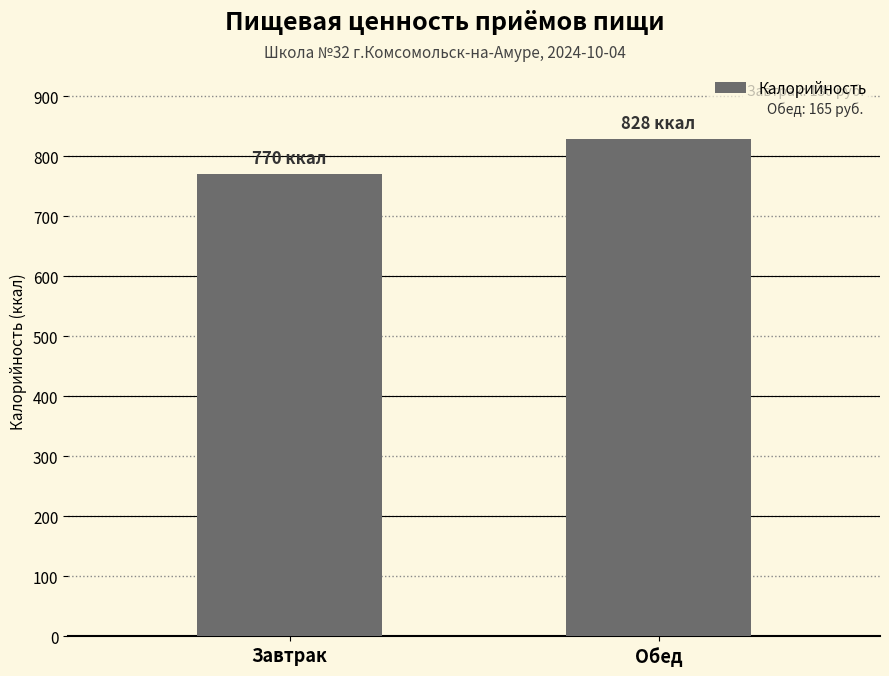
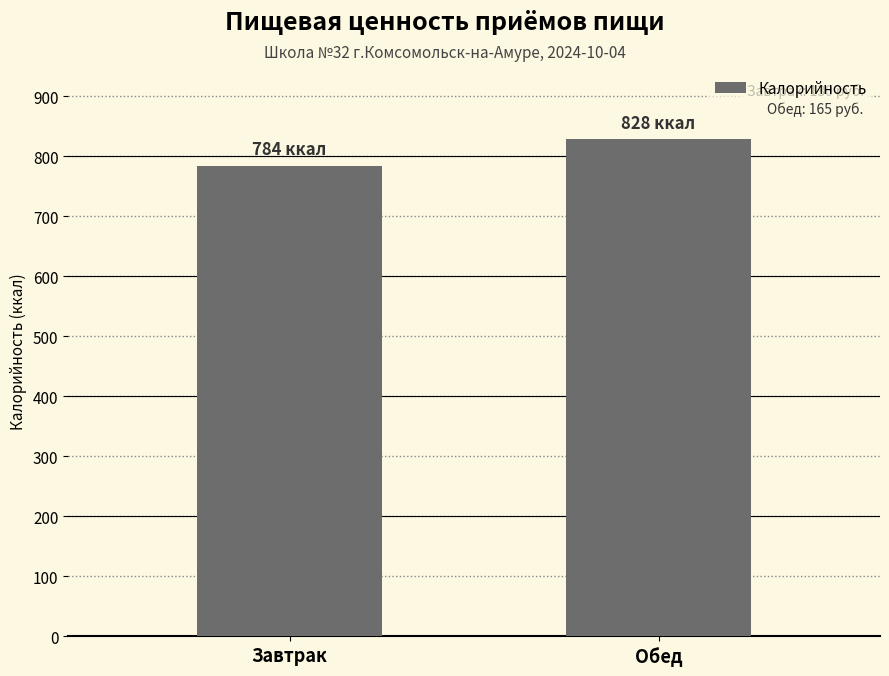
Завтрак: 770 -> 784
